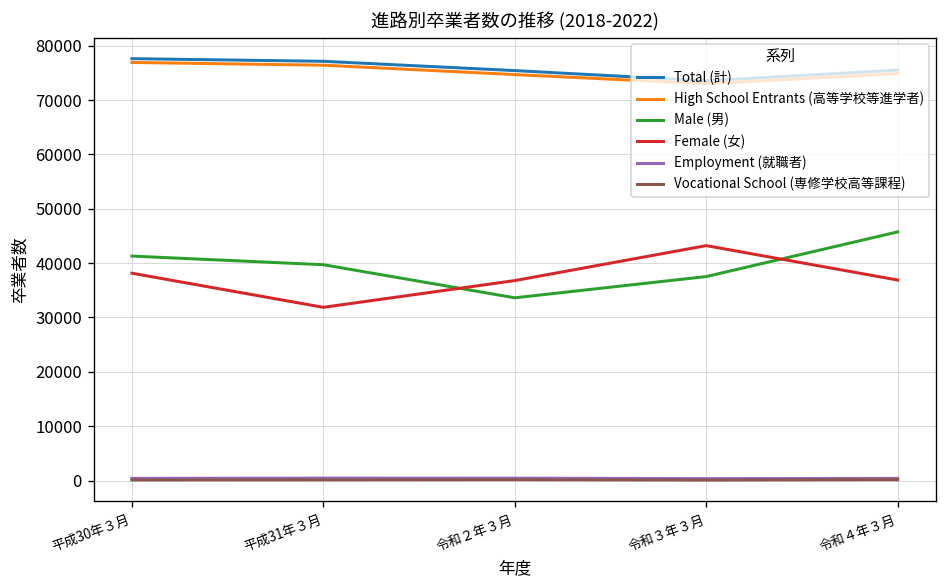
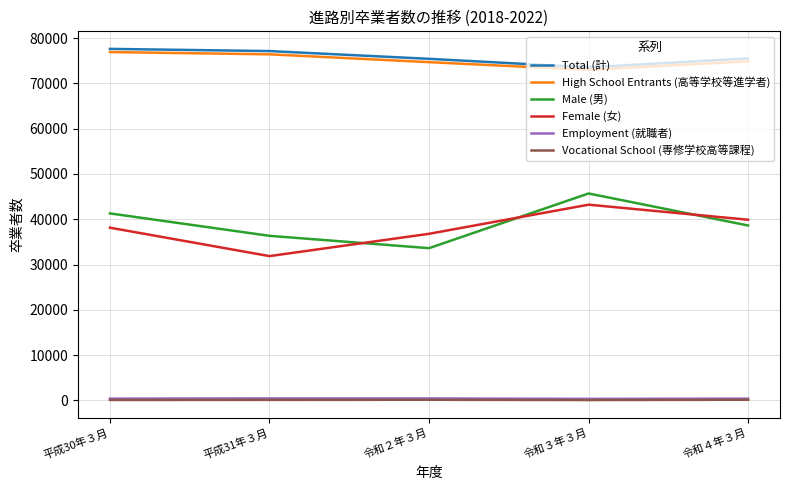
Male (男), 平成31年３月: 40000 -> 36000
Male (男), 令和３年３月: 38000 -> 46000
Male (男), 令和４年３月: 46000 -> 39000
Female (女), 令和４年３月: 37000 -> 40000
